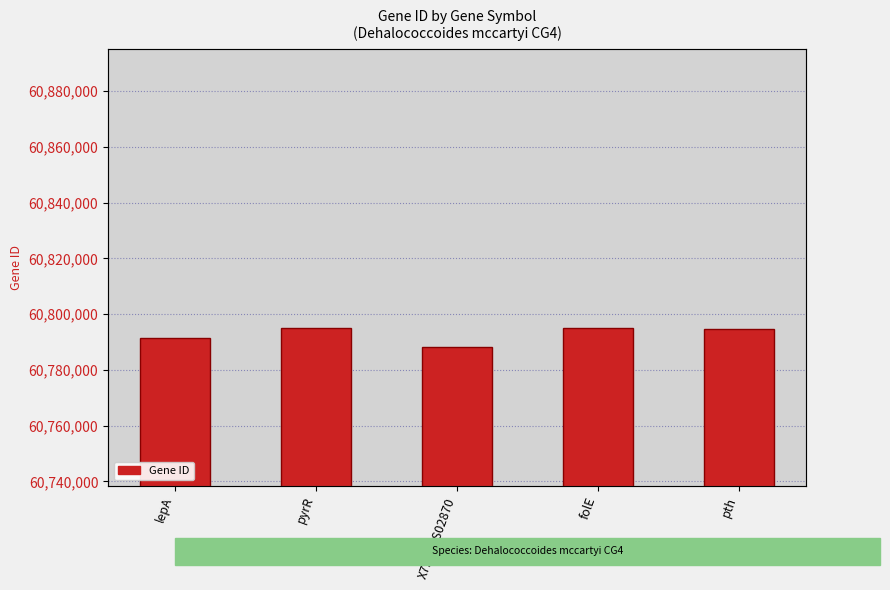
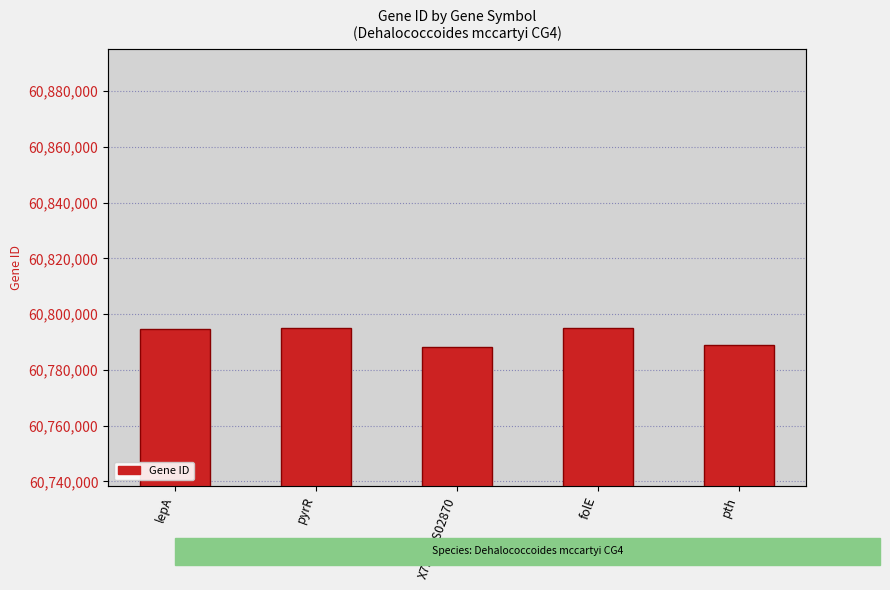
lepA: 60,792,000 -> 60,795,000
pth: 60,795,000 -> 60,789,000
